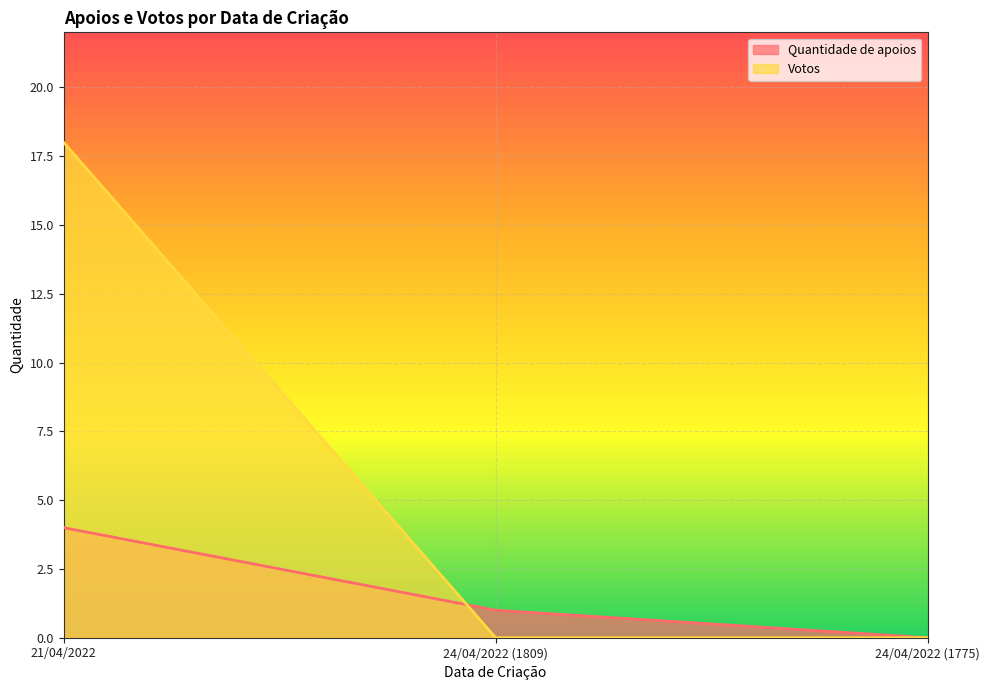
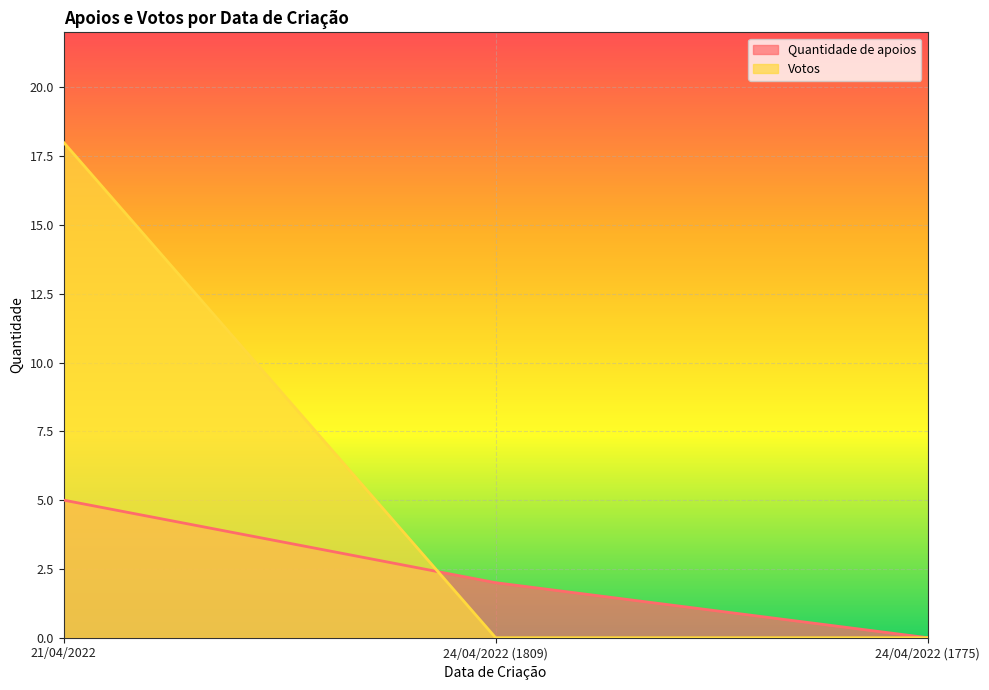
Quantidade de apoios, 21/04/2022: 4 -> 5
Quantidade de apoios, 24/04/2022 (1809): 1 -> 2
